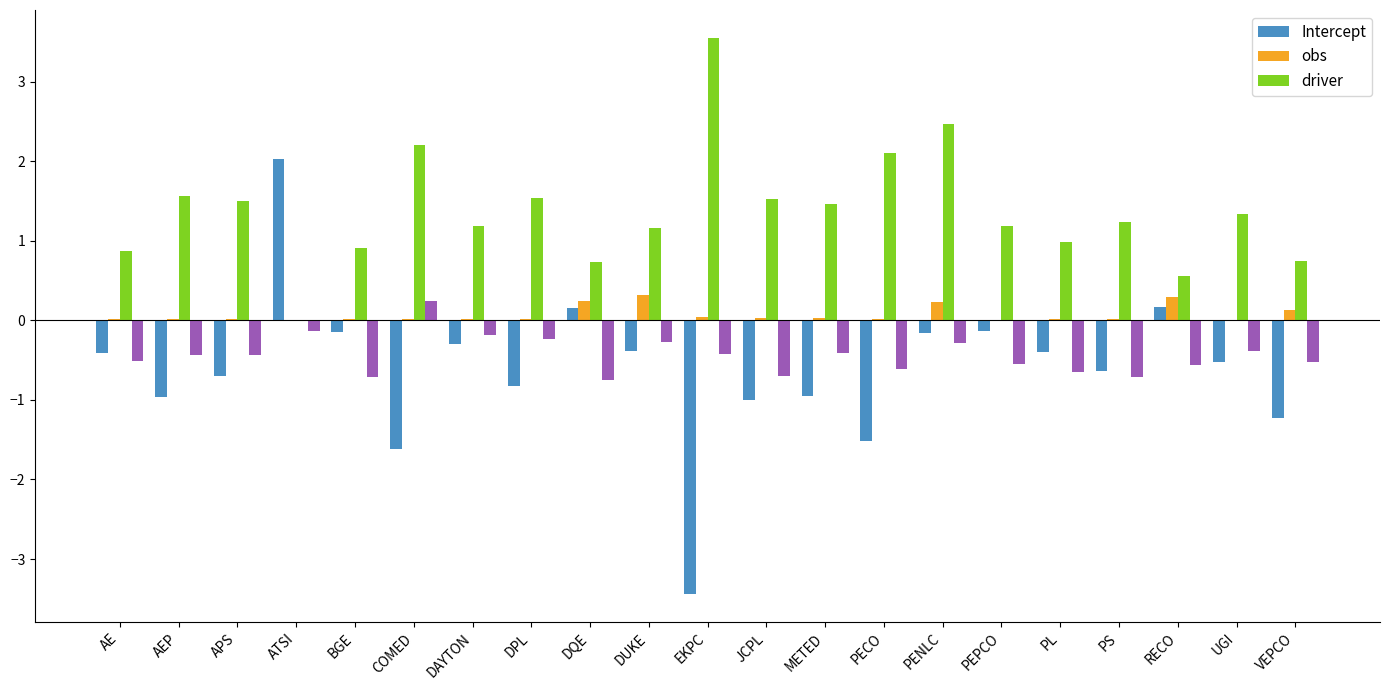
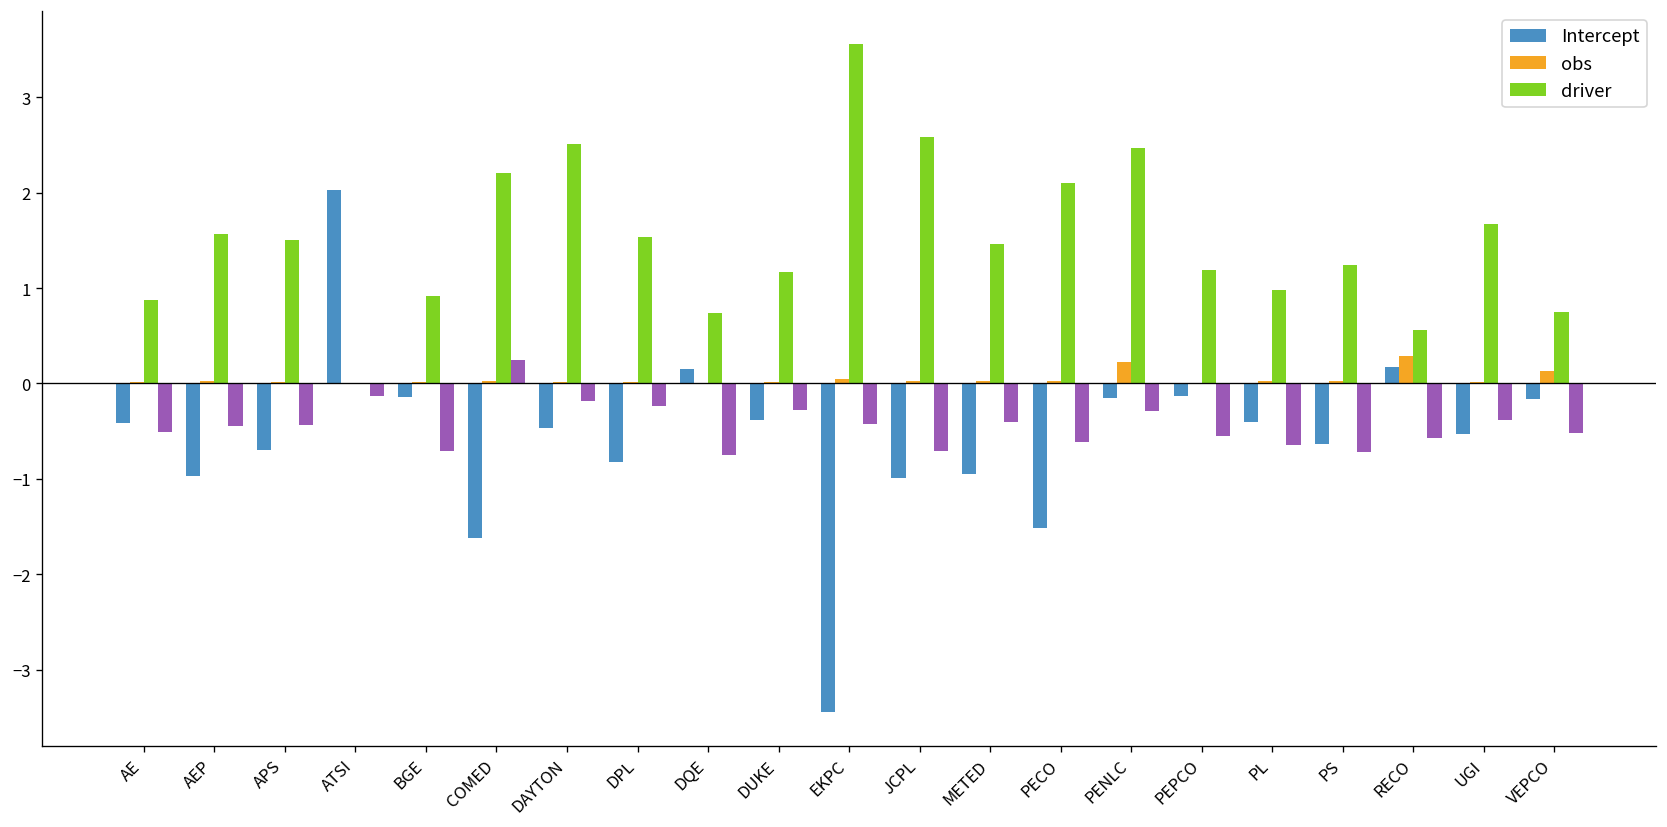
Intercept, DAYTON: -0.3 -> -0.5
driver, DAYTON: 1.2 -> 2.5
obs, DQE: 0.2 -> 0.0
obs, DUKE: 0.3 -> 0.0
driver, JCPL: 1.5 -> 2.6
driver, UGI: 1.3 -> 1.7
Intercept, VEPCO: -1.2 -> -0.2
